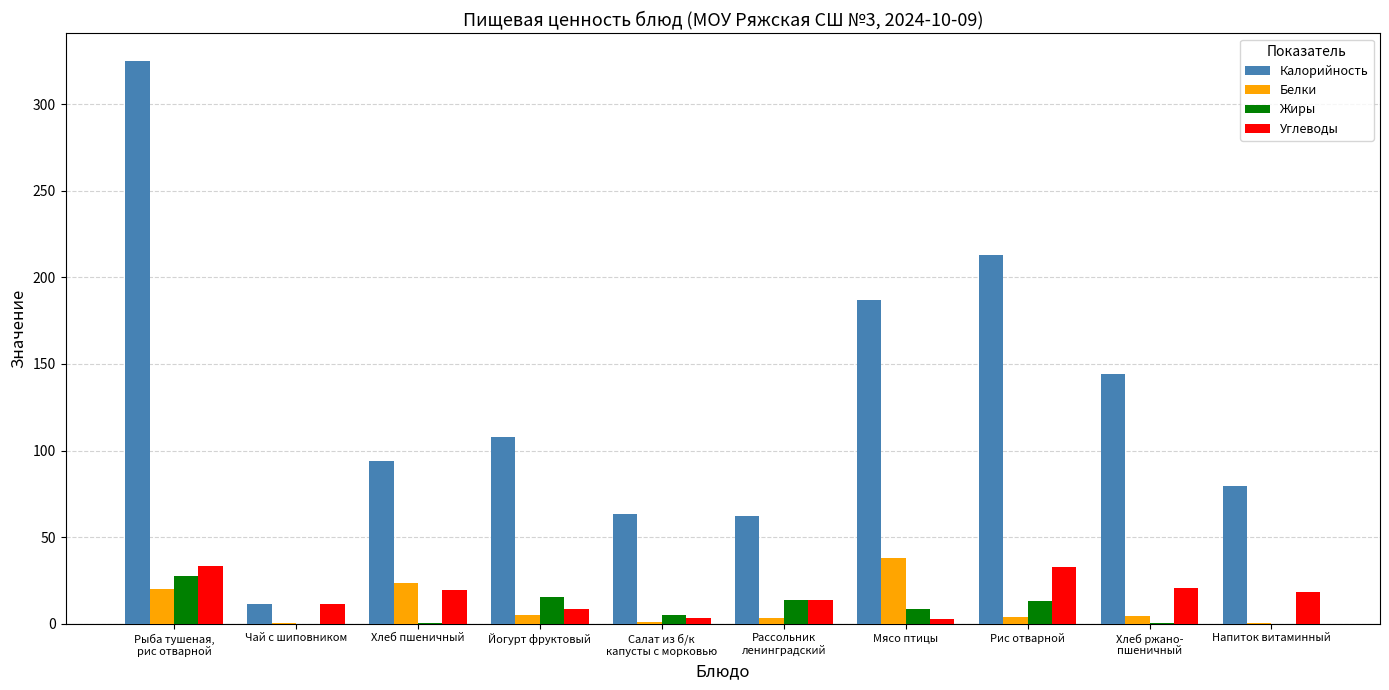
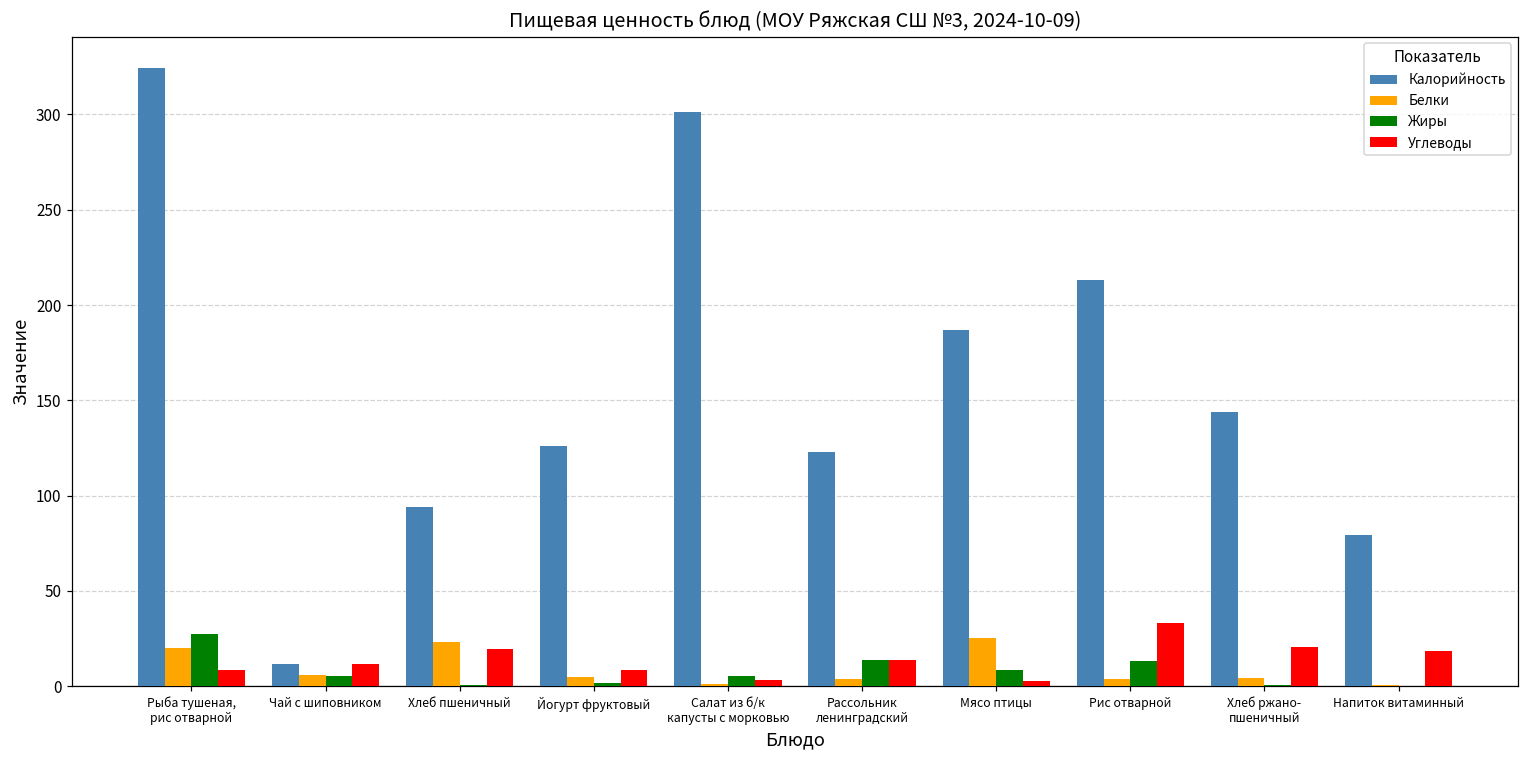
Углеводы, Рыба тушеная, рис отварной: 33 -> 8
Белки, Чай с шиповником: 0 -> 6
Жиры, Чай с шиповником: 0 -> 6
Калорийность, Йогурт фруктовый: 108 -> 126
Жиры, Йогурт фруктовый: 16 -> 2
Калорийность, Салат из б/к капусты с морковью: 63 -> 301
Калорийность, Рассольник ленинградский: 62 -> 123
Белки, Мясо птицы: 38 -> 25
